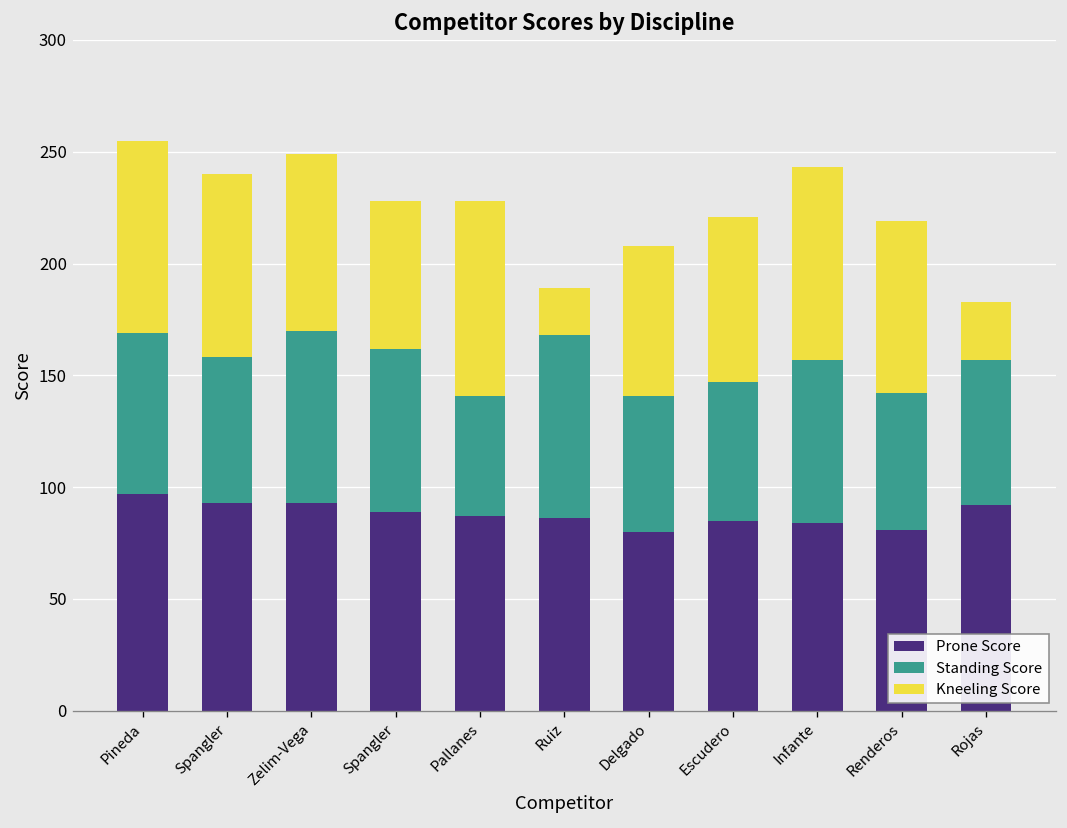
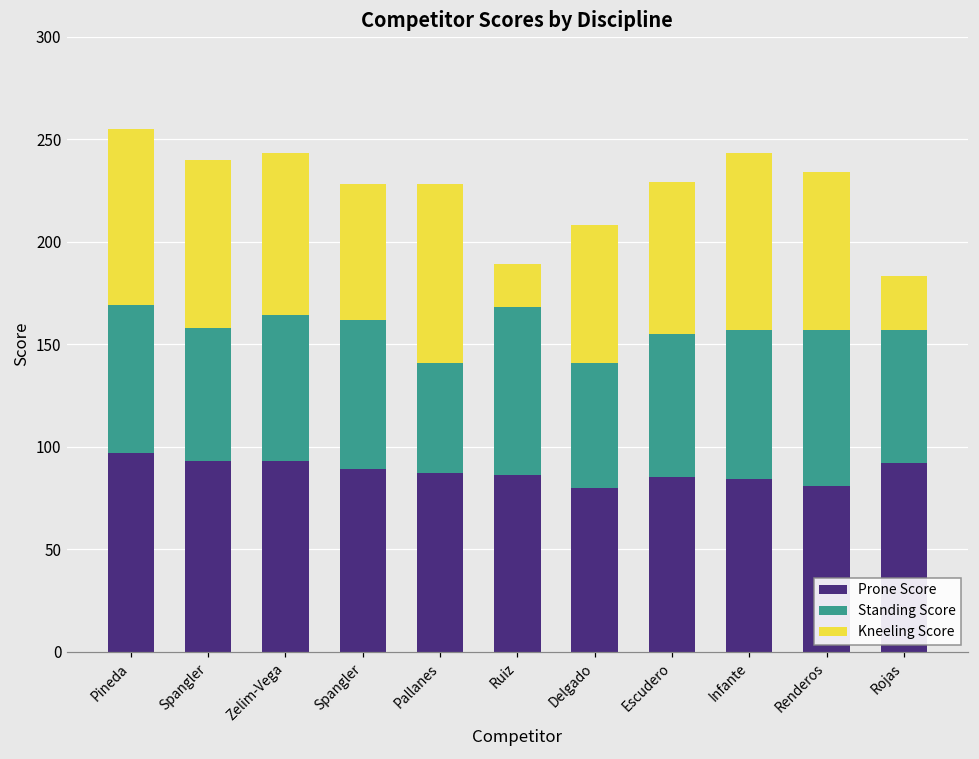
Standing Score, Zelim-Vega: 77 -> 71
Standing Score, Escudero: 62 -> 70
Standing Score, Renderos: 61 -> 76
